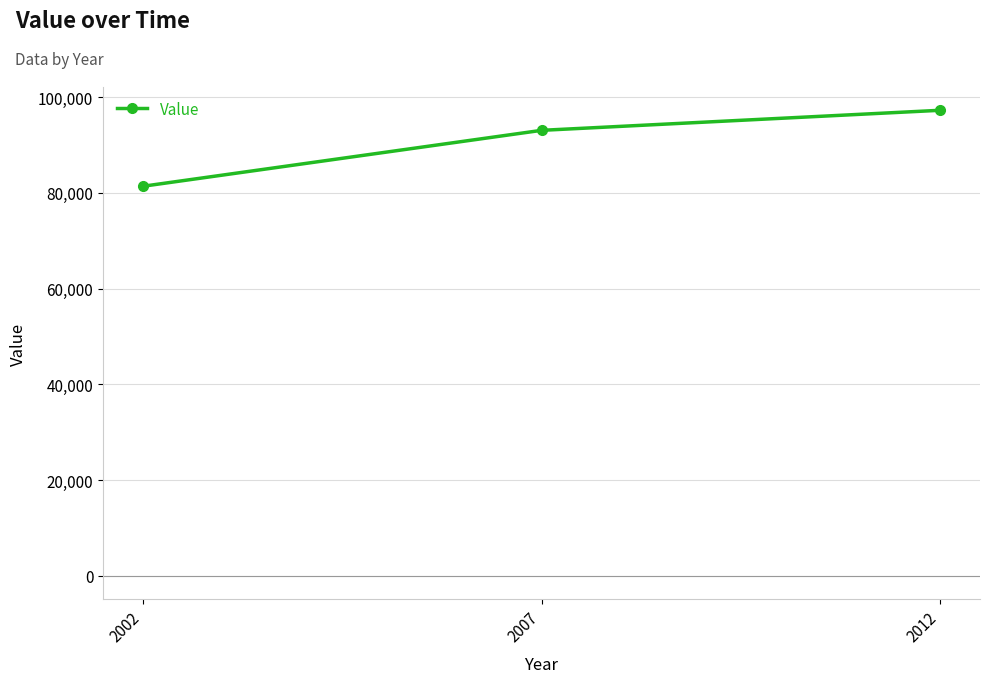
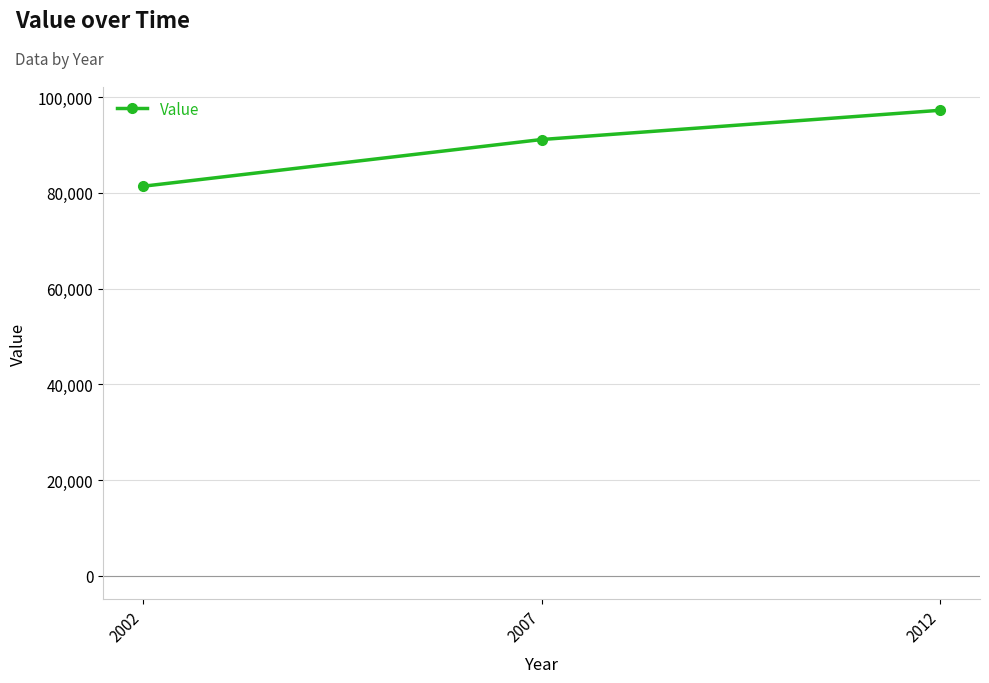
2007: 93,000 -> 91,000
